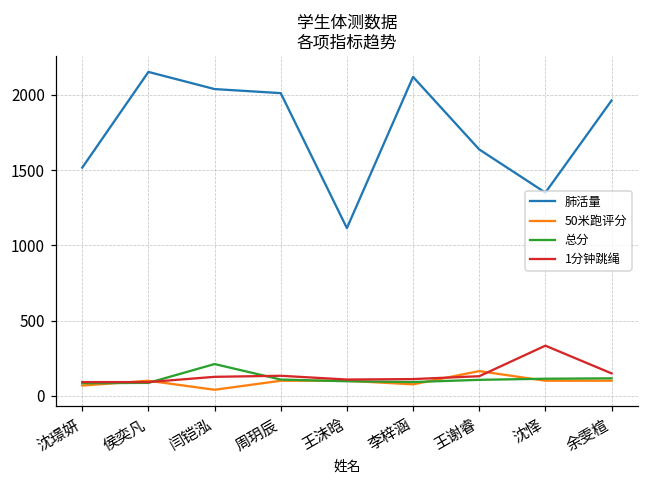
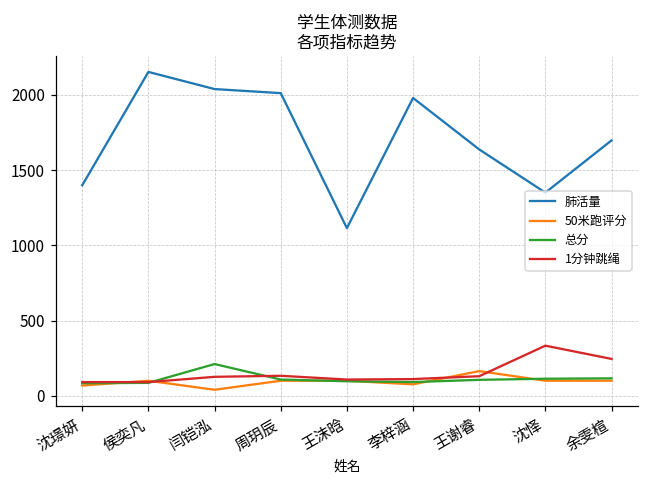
肺活量, 沈璟妍: 1520 -> 1400
肺活量, 李梓涵: 2120 -> 1980
肺活量, 余雯楦: 1960 -> 1700
1分钟跳绳, 余雯楦: 150 -> 250
